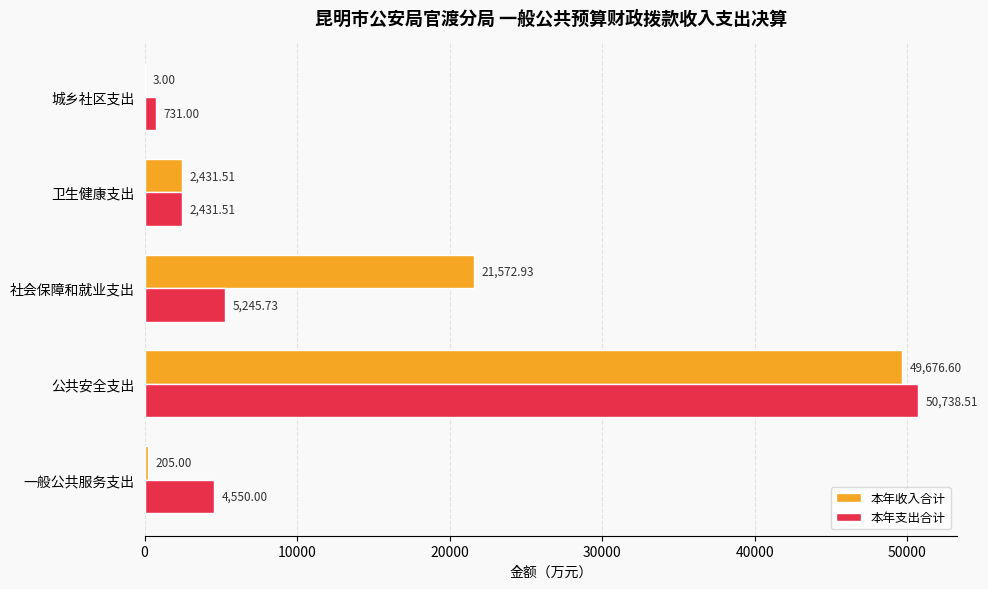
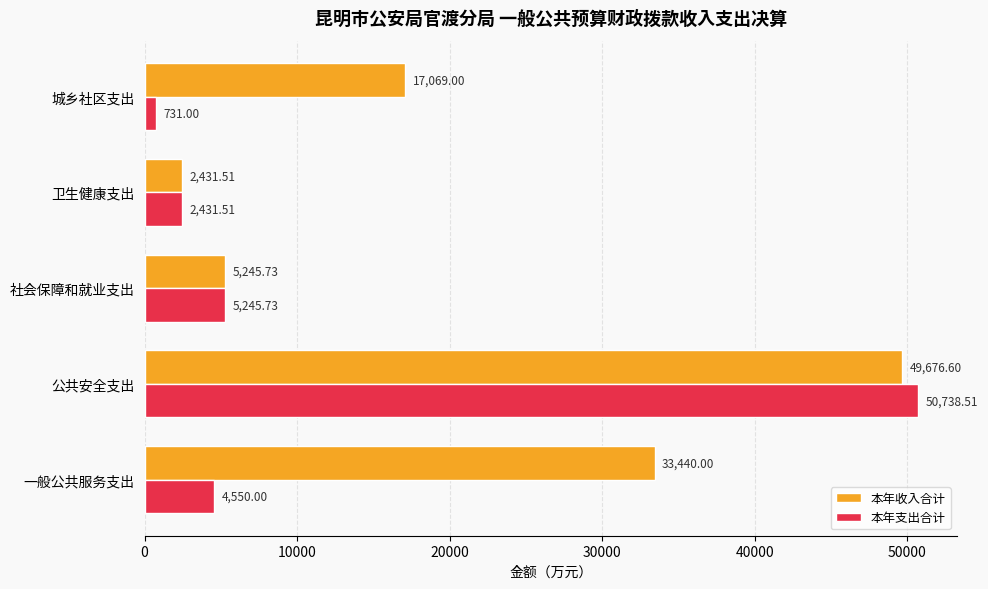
本年收入合计, 城乡社区支出: 3.00 -> 17,069.00
本年收入合计, 社会保障和就业支出: 21,572.93 -> 5,245.73
本年收入合计, 一般公共服务支出: 205.00 -> 33,440.00
